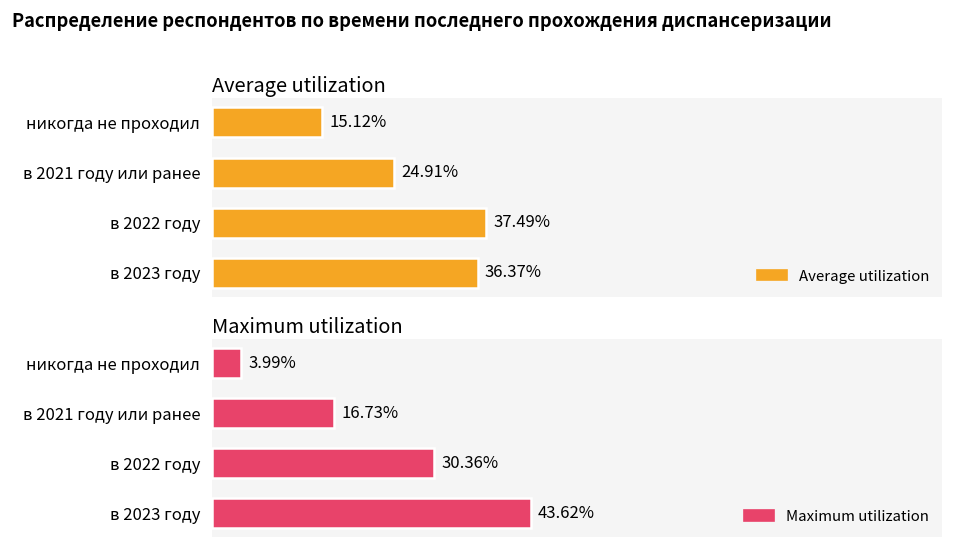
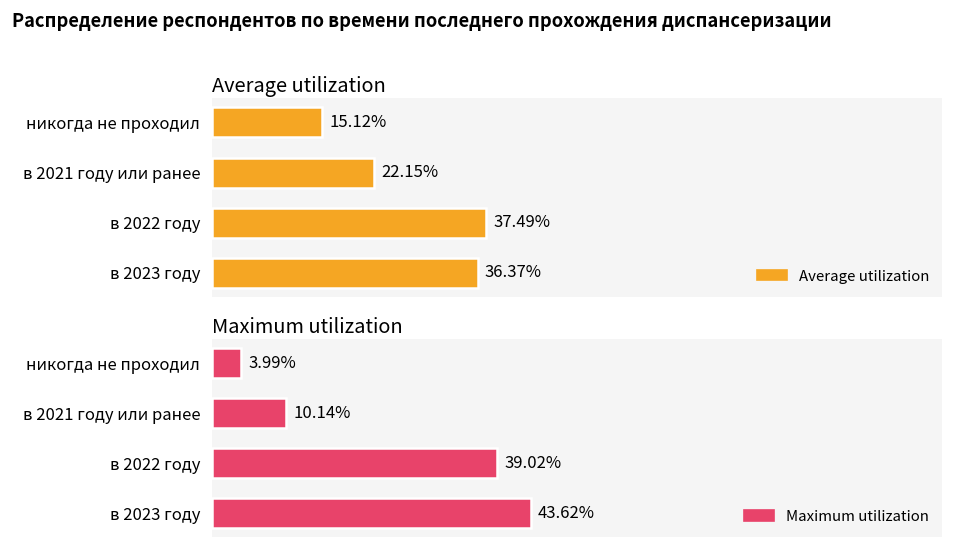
Average utilization, в 2021 году или ранее: 24.91% -> 22.15%
Maximum utilization, в 2021 году или ранее: 16.73% -> 10.14%
Maximum utilization, в 2022 году: 30.36% -> 39.02%
